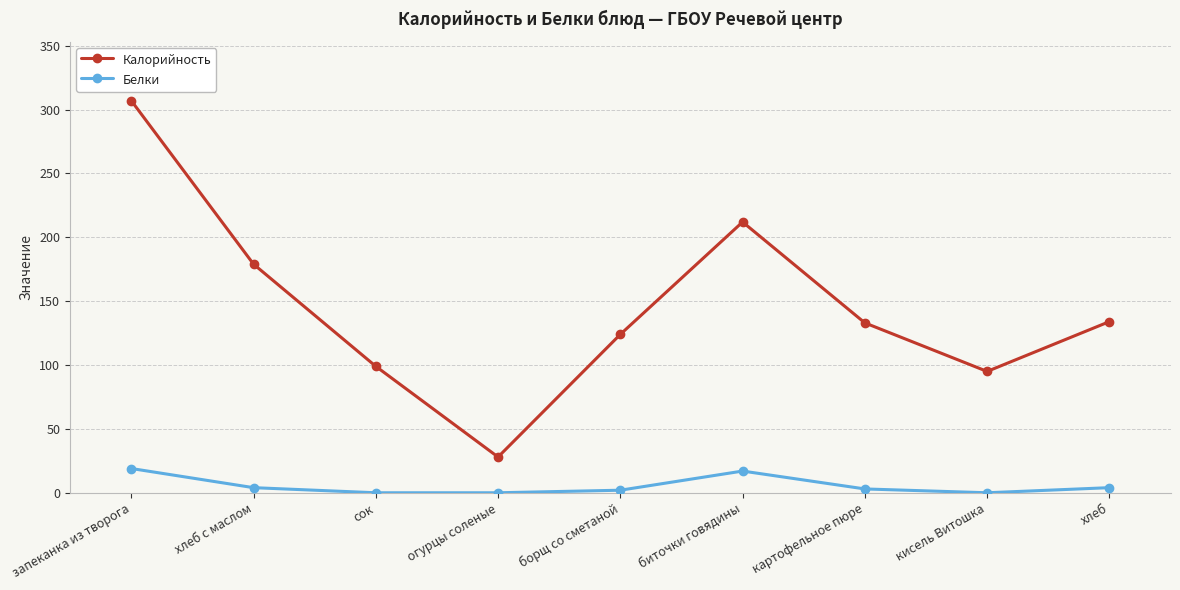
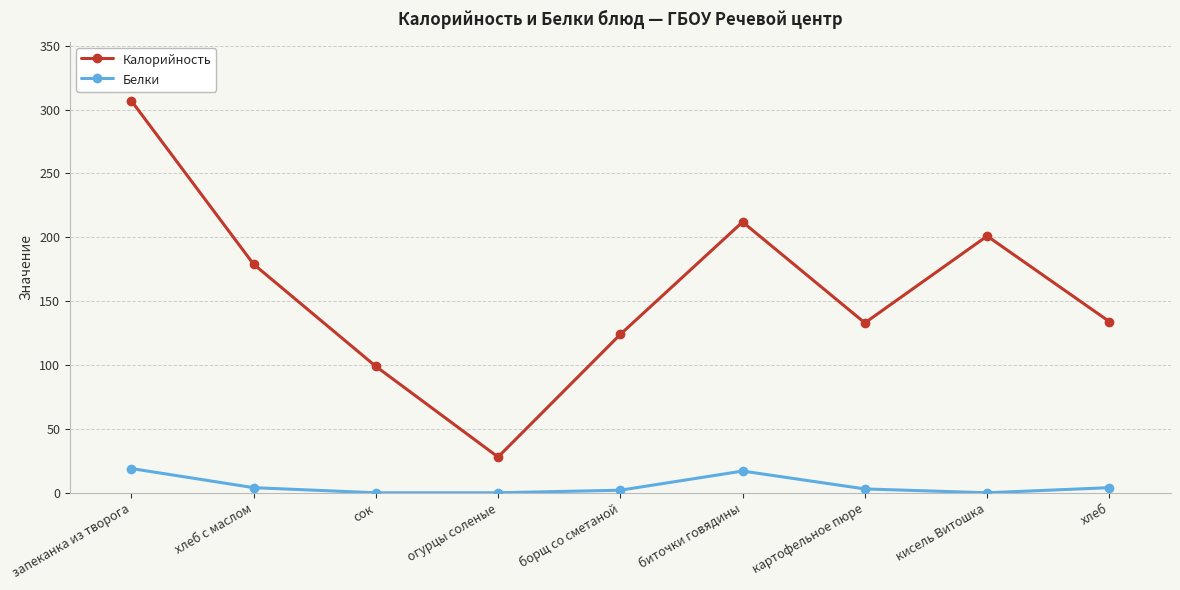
Калорийность, кисель Витошка: 95 -> 201
